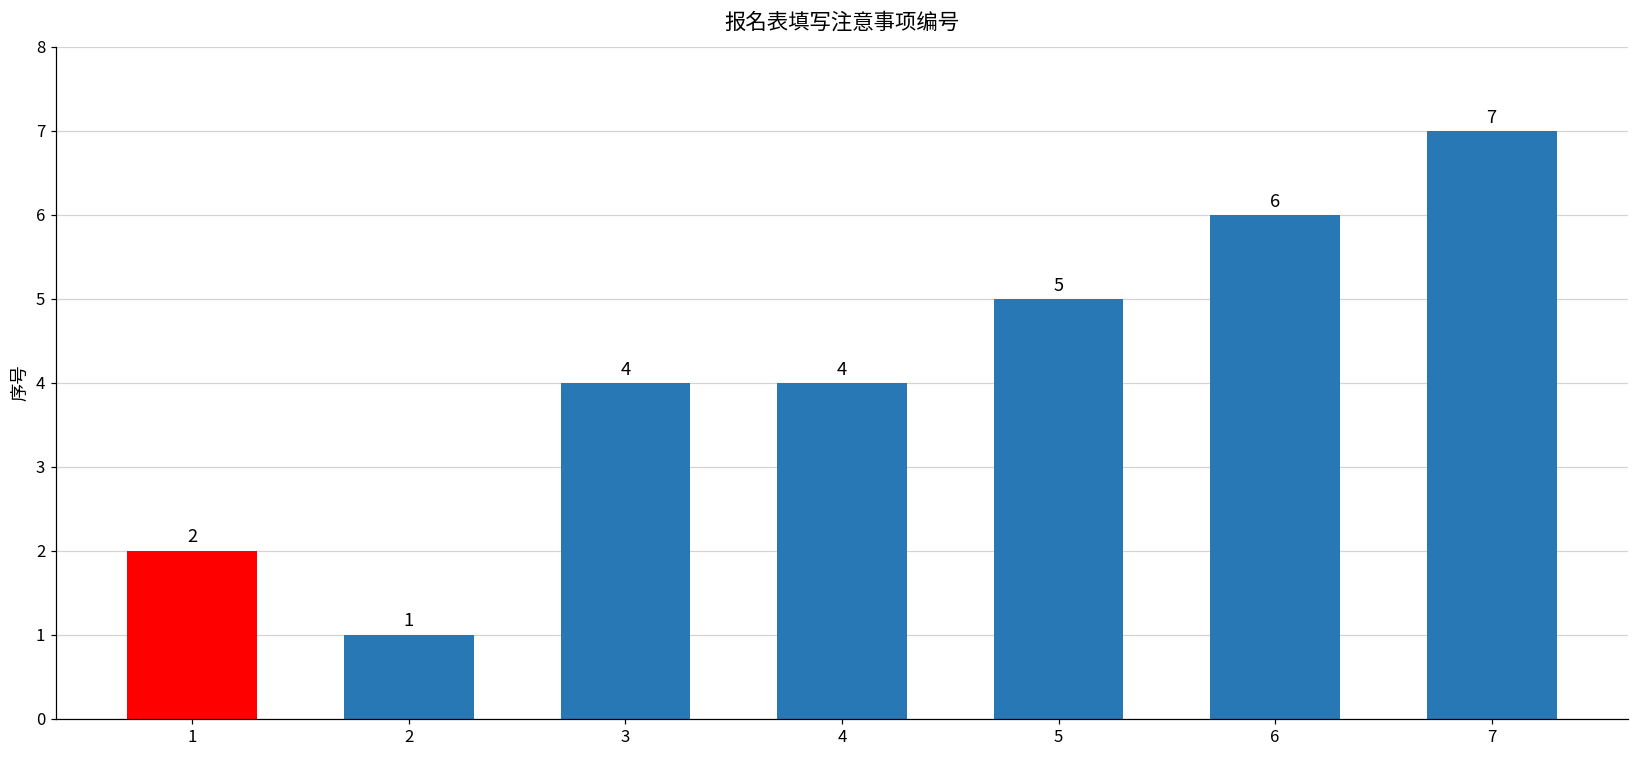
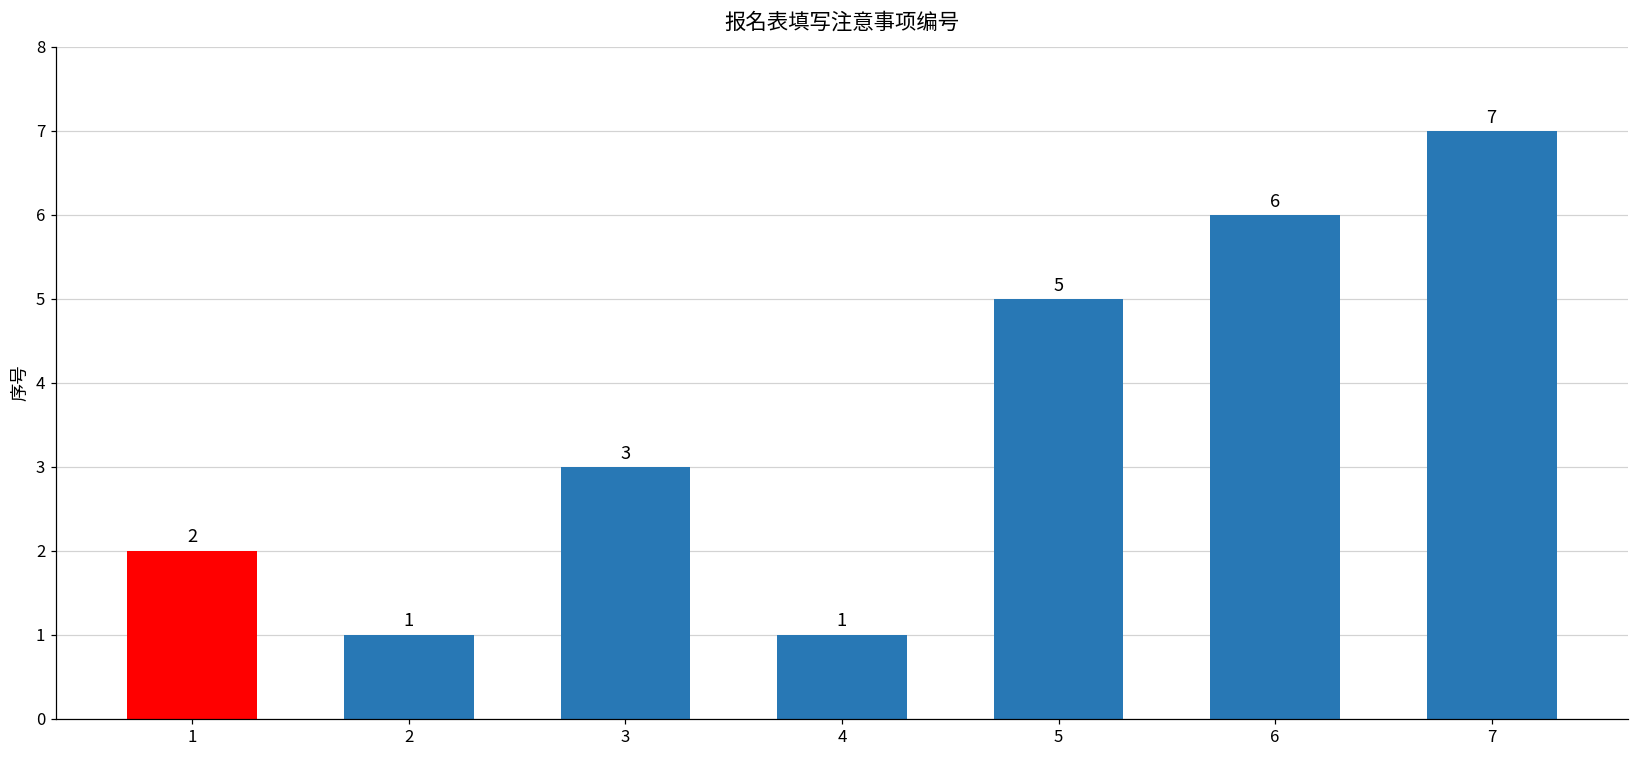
3: 4 -> 3
4: 4 -> 1
